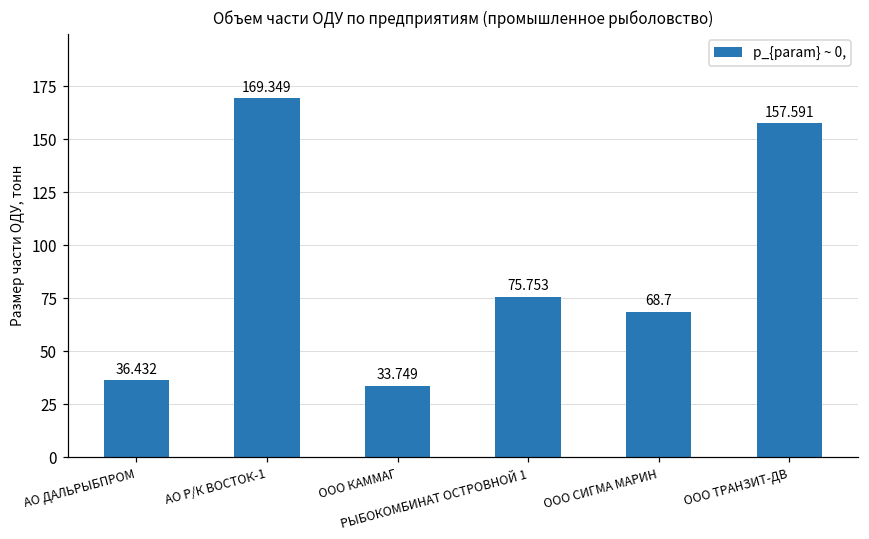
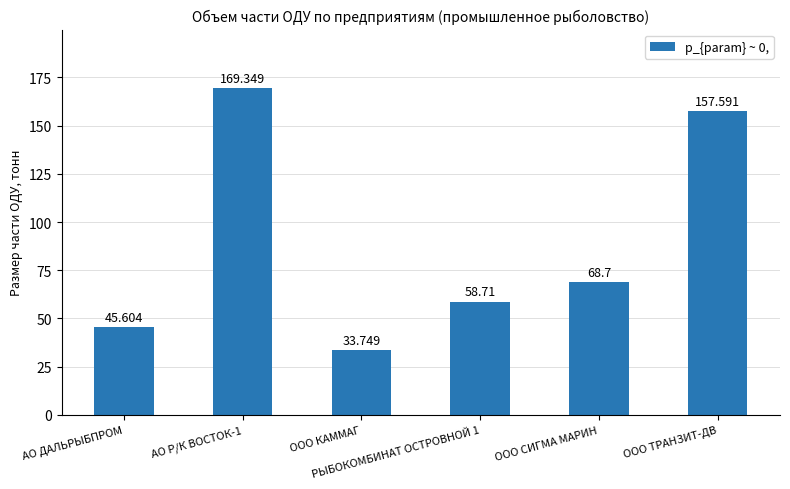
АО ДАЛЬРЫБПРОМ: 36.432 -> 45.604
РЫБОКОМБИНАТ ОСТРОВНОЙ 1: 75.753 -> 58.71
